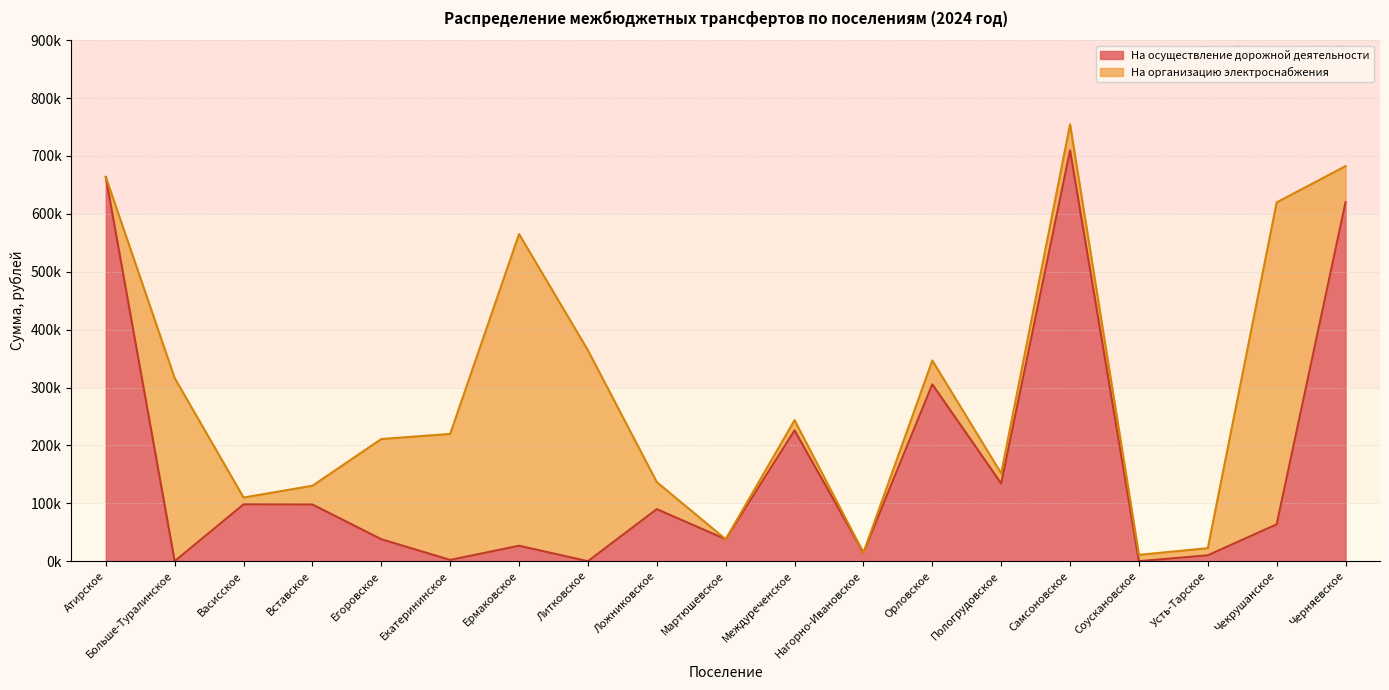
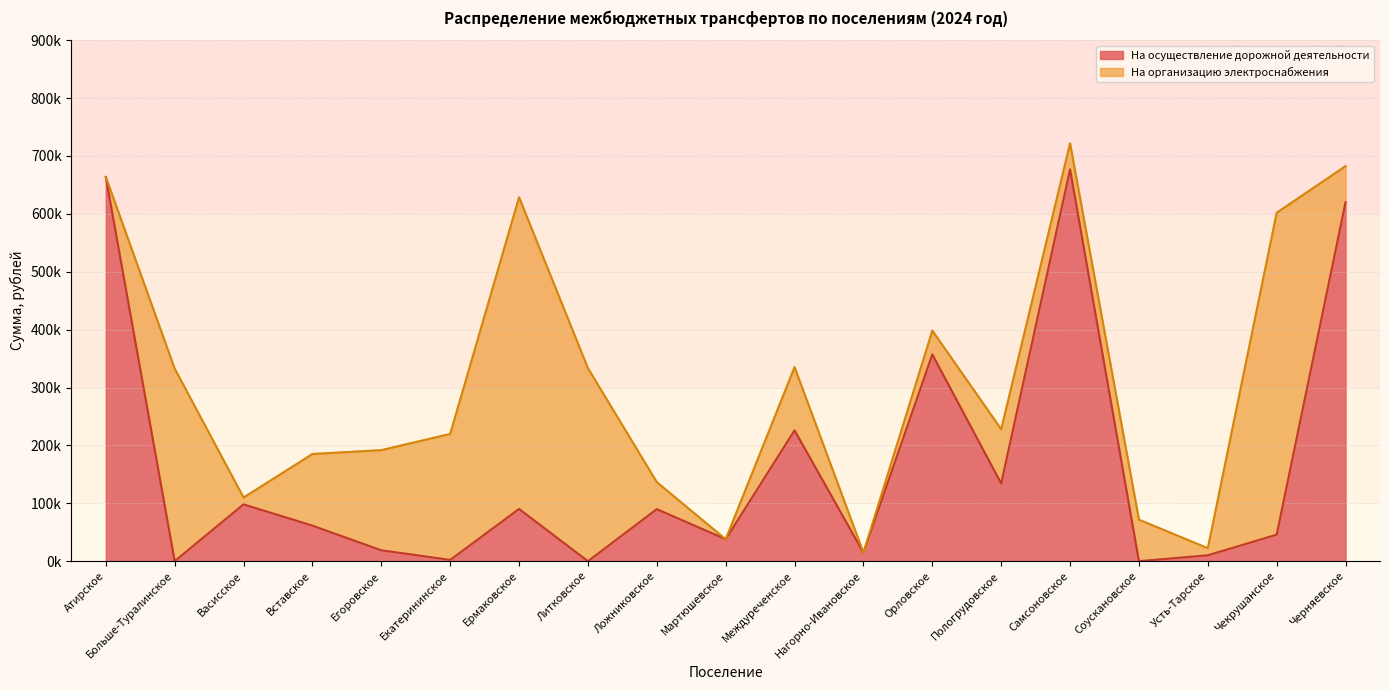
На организацию электроснабжения, Больше-Туралинское: 320000 -> 330000
На осуществление дорожной деятельности, Вставское: 100000 -> 60000
На организацию электроснабжения, Вставское: 30000 -> 120000
На осуществление дорожной деятельности, Егоровское: 40000 -> 20000
На осуществление дорожной деятельности, Ермаковское: 30000 -> 90000
На организацию электроснабжения, Литковское: 360000 -> 330000
На организацию электроснабжения, Междуреченское: 20000 -> 110000
На осуществление дорожной деятельности, Орловское: 310000 -> 360000
На организацию электроснабжения, Пологрудовское: 20000 -> 90000
На осуществление дорожной деятельности, Самсоновское: 710000 -> 680000
На организацию электроснабжения, Соускановское: 10000 -> 70000
На осуществление дорожной деятельности, Чекрушанское: 60000 -> 50000
